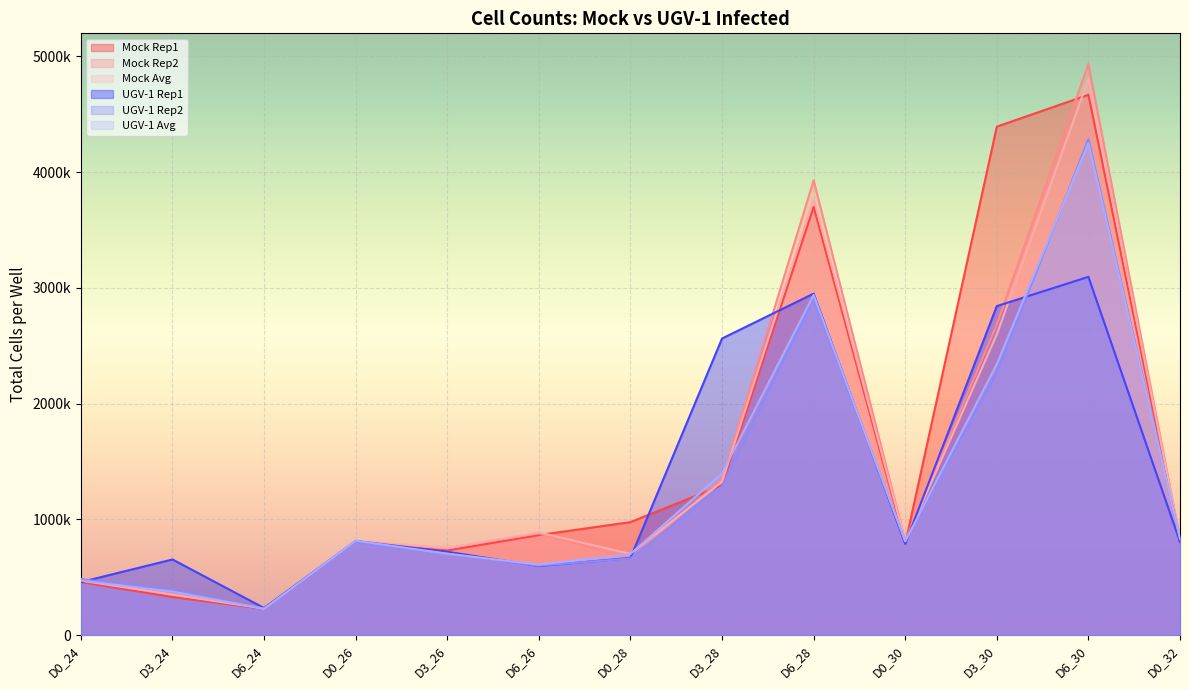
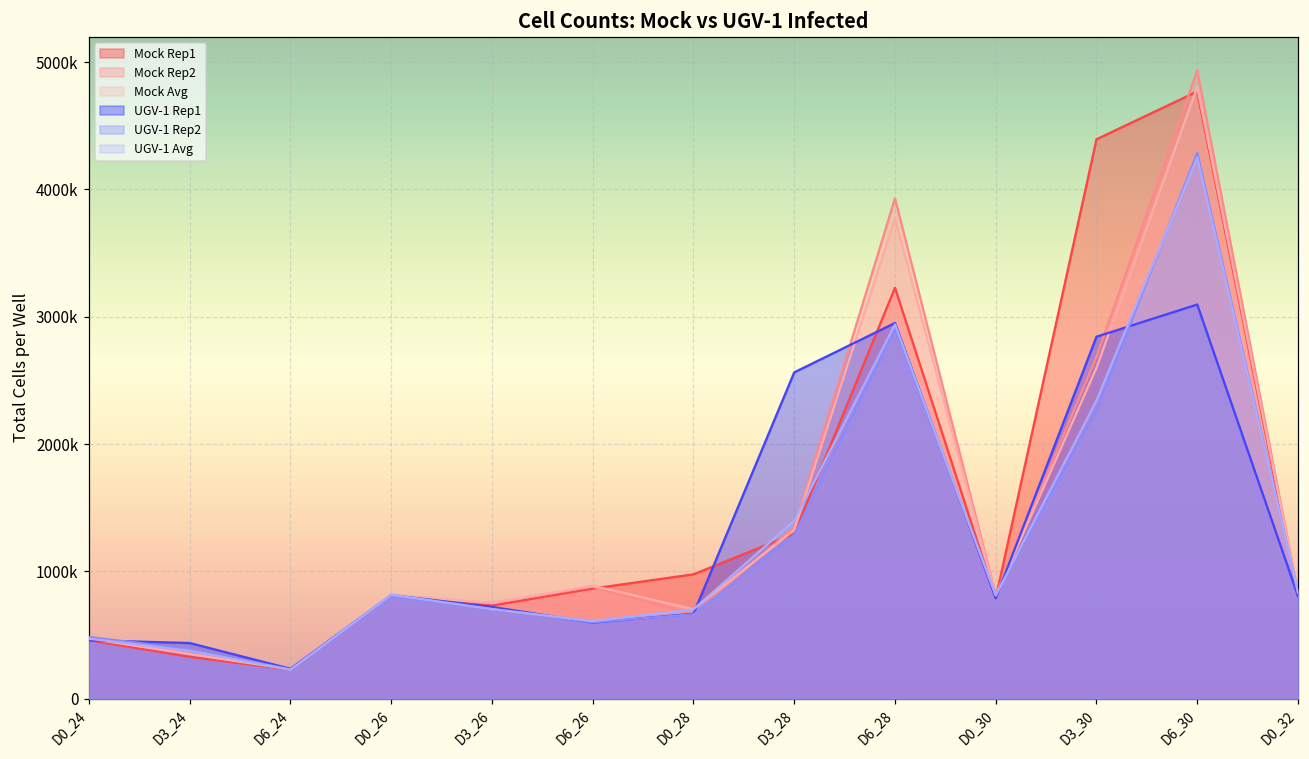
UGV-1 Rep1, D3_24: 650000 -> 440000
Mock Rep1, D6_28: 3700000 -> 3230000
Mock Rep1, D6_30: 4670000 -> 4770000
